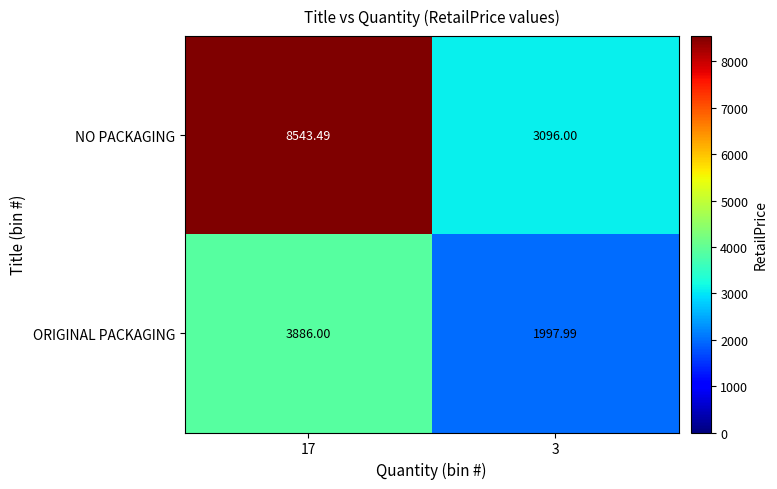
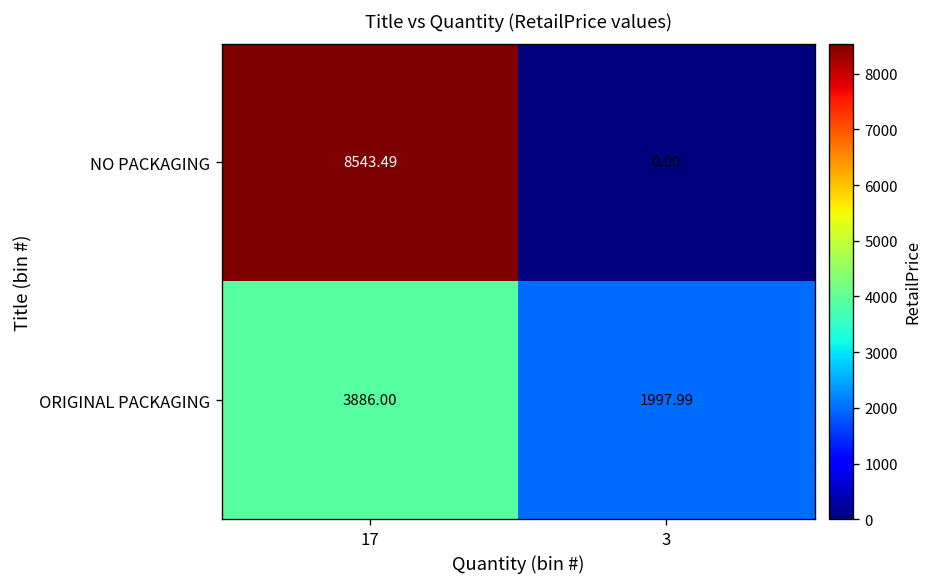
NO PACKAGING, 3: 3096.00 -> 0.00
